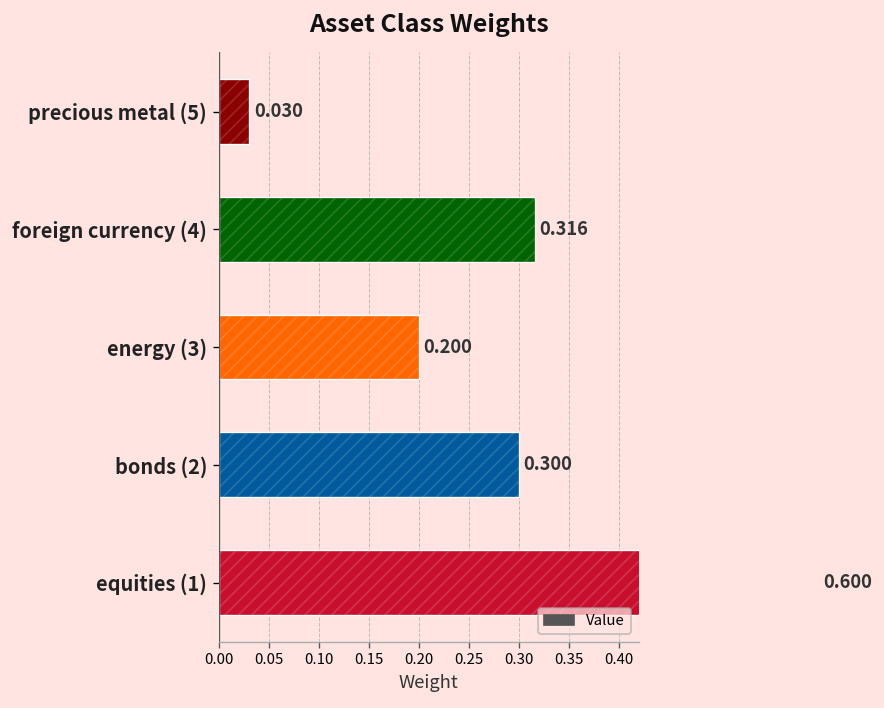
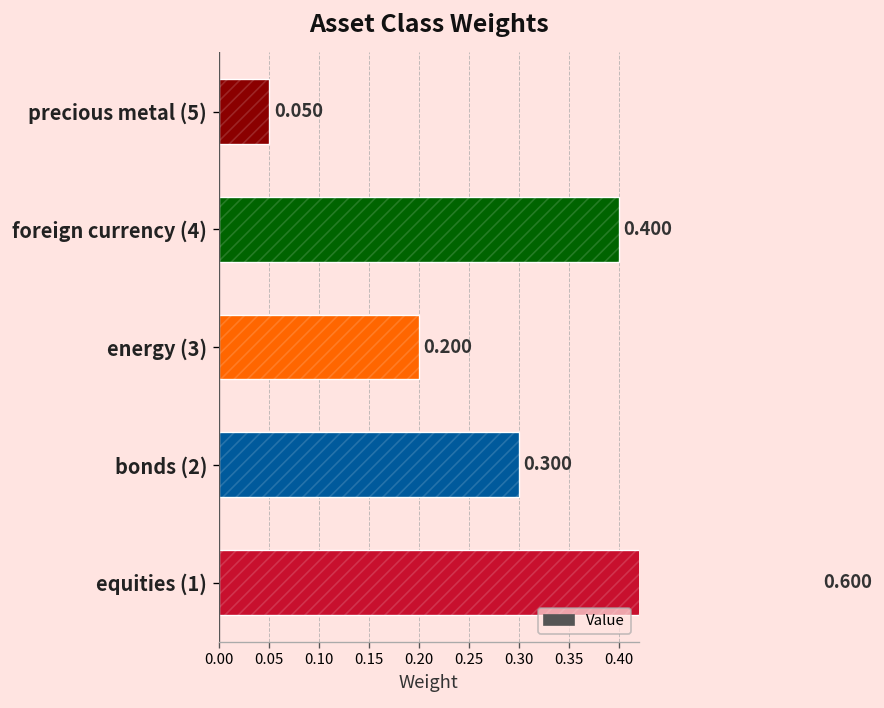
precious metal (5): 0.030 -> 0.050
foreign currency (4): 0.316 -> 0.400
